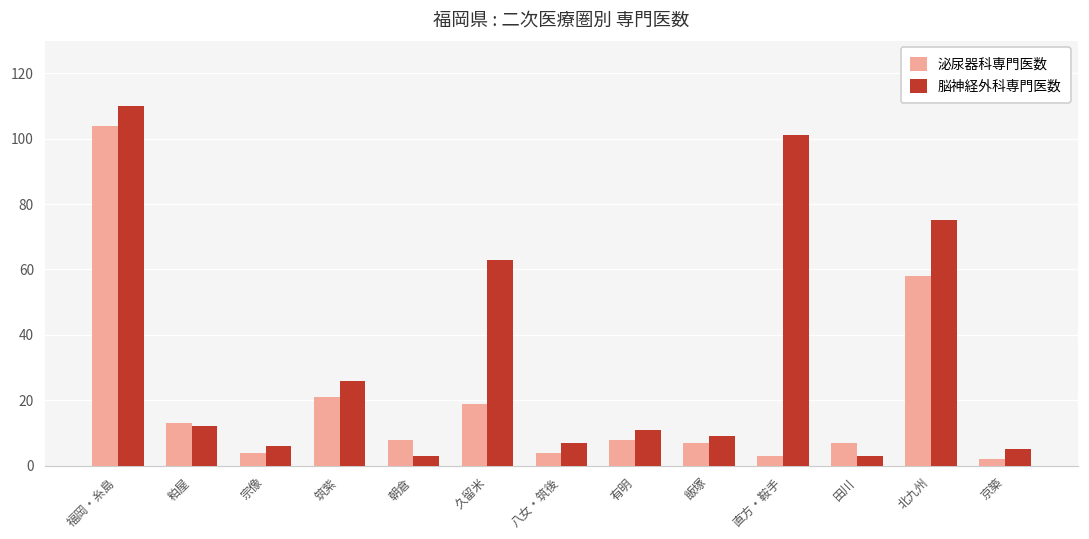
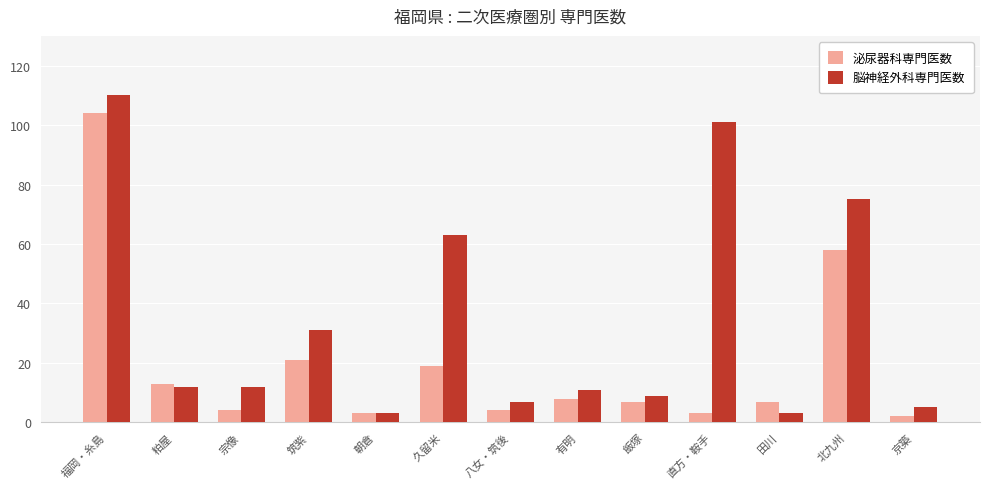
脳神経外科専門医数, 宗像: 6 -> 12
脳神経外科専門医数, 筑紫: 26 -> 31
泌尿器科専門医数, 朝倉: 8 -> 3
